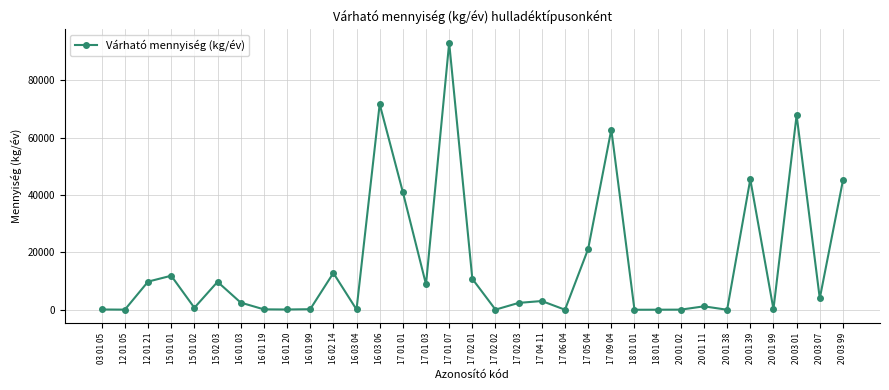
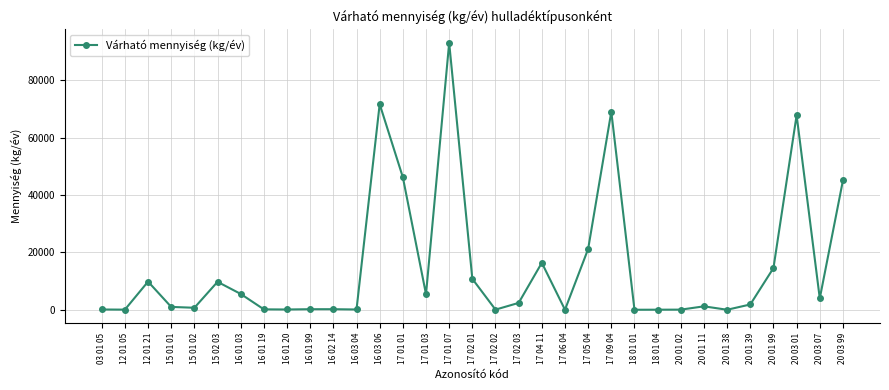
15 01 01: 12000 -> 1000
16 01 03: 3000 -> 6000
16 02 14: 13000 -> 0
17 01 01: 41000 -> 46000
17 01 03: 9000 -> 5000
17 04 11: 3000 -> 16000
17 09 04: 63000 -> 69000
20 01 39: 45000 -> 2000
20 01 99: 0 -> 15000
